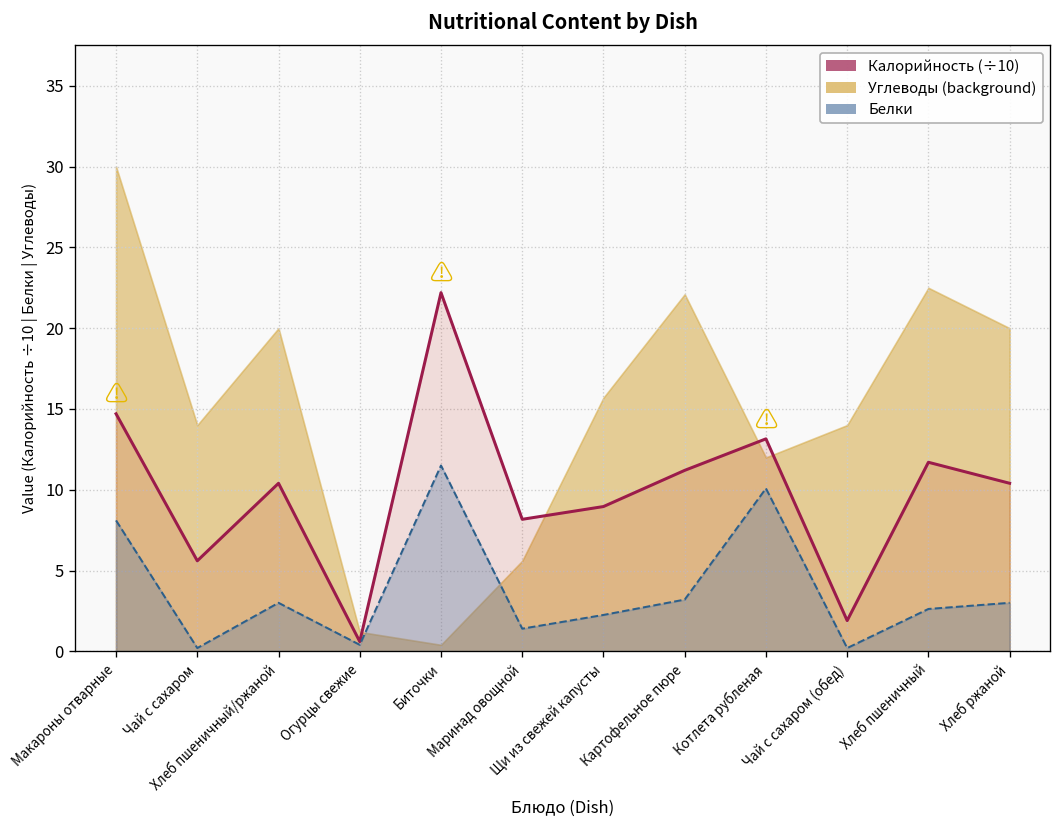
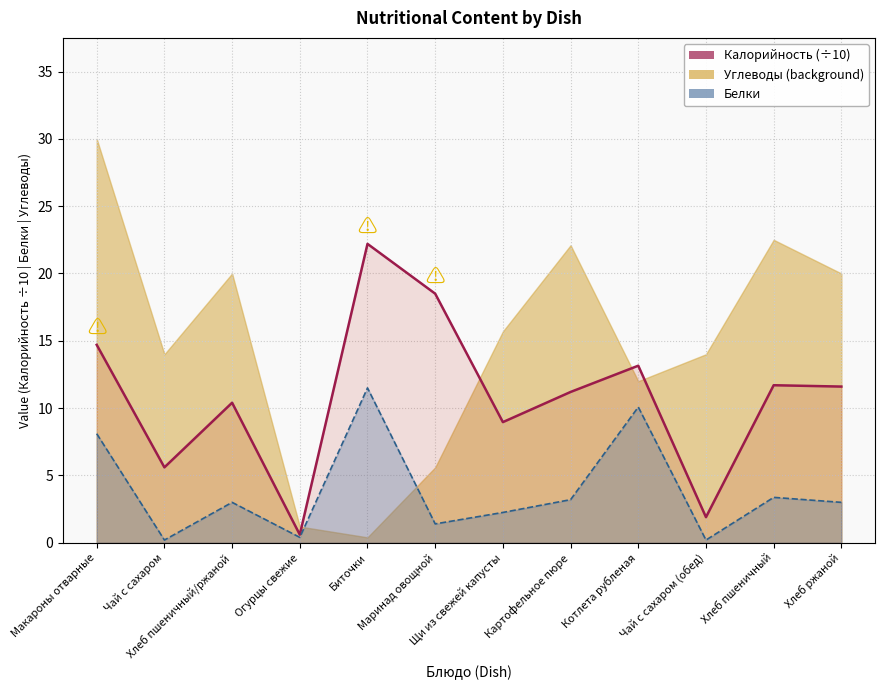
Калорийность (÷10), Маринад овощной: 8.2 -> 18.5
Белки, Хлеб пшеничный: 2.6 -> 3.4
Калорийность (÷10), Хлеб ржаной: 10.4 -> 11.6
